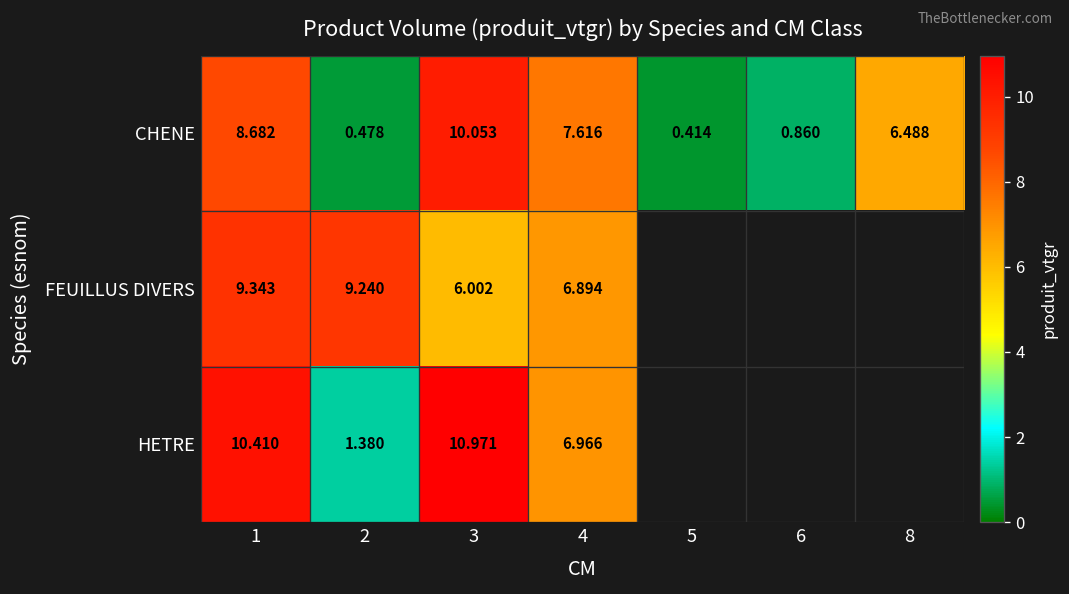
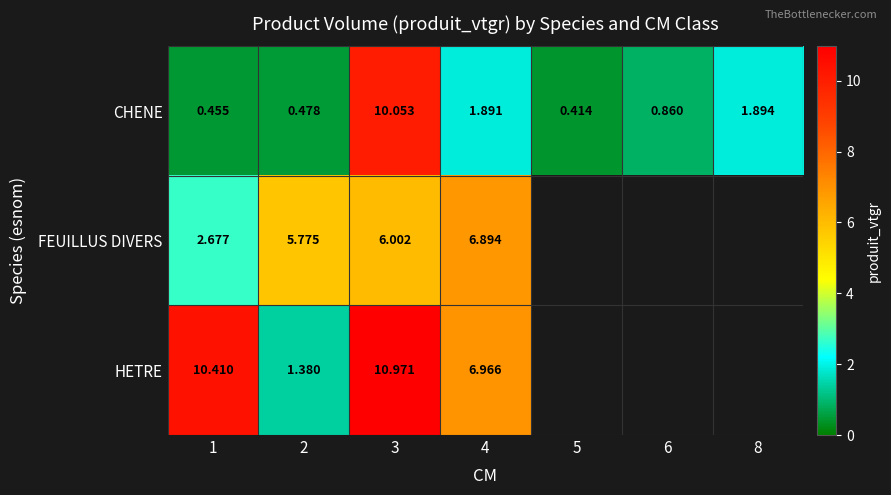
CHENE, 1: 8.682 -> 0.455
CHENE, 4: 7.616 -> 1.891
CHENE, 8: 6.488 -> 1.894
FEUILLUS DIVERS, 1: 9.343 -> 2.677
FEUILLUS DIVERS, 2: 9.240 -> 5.775
